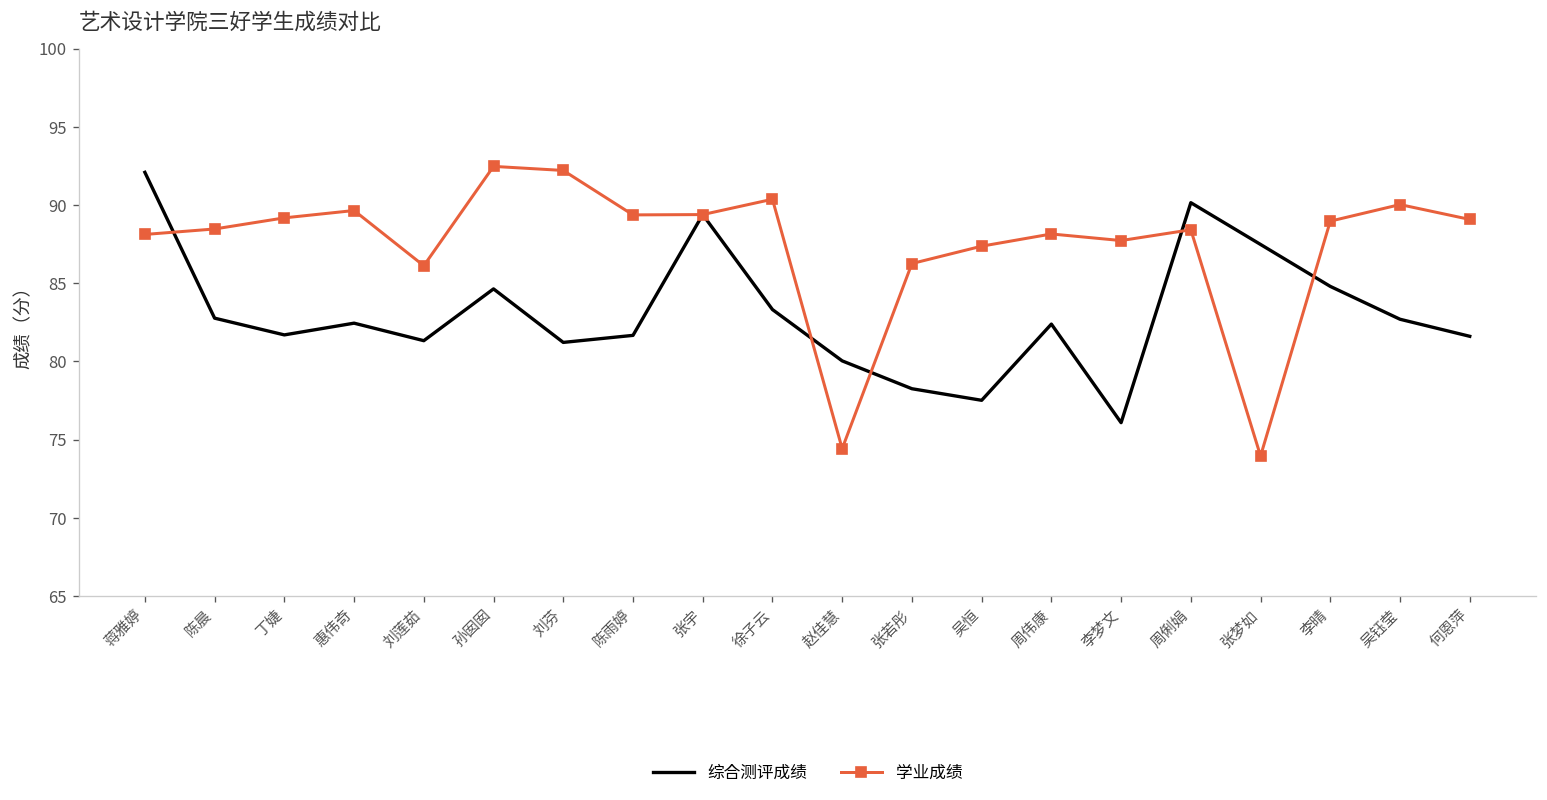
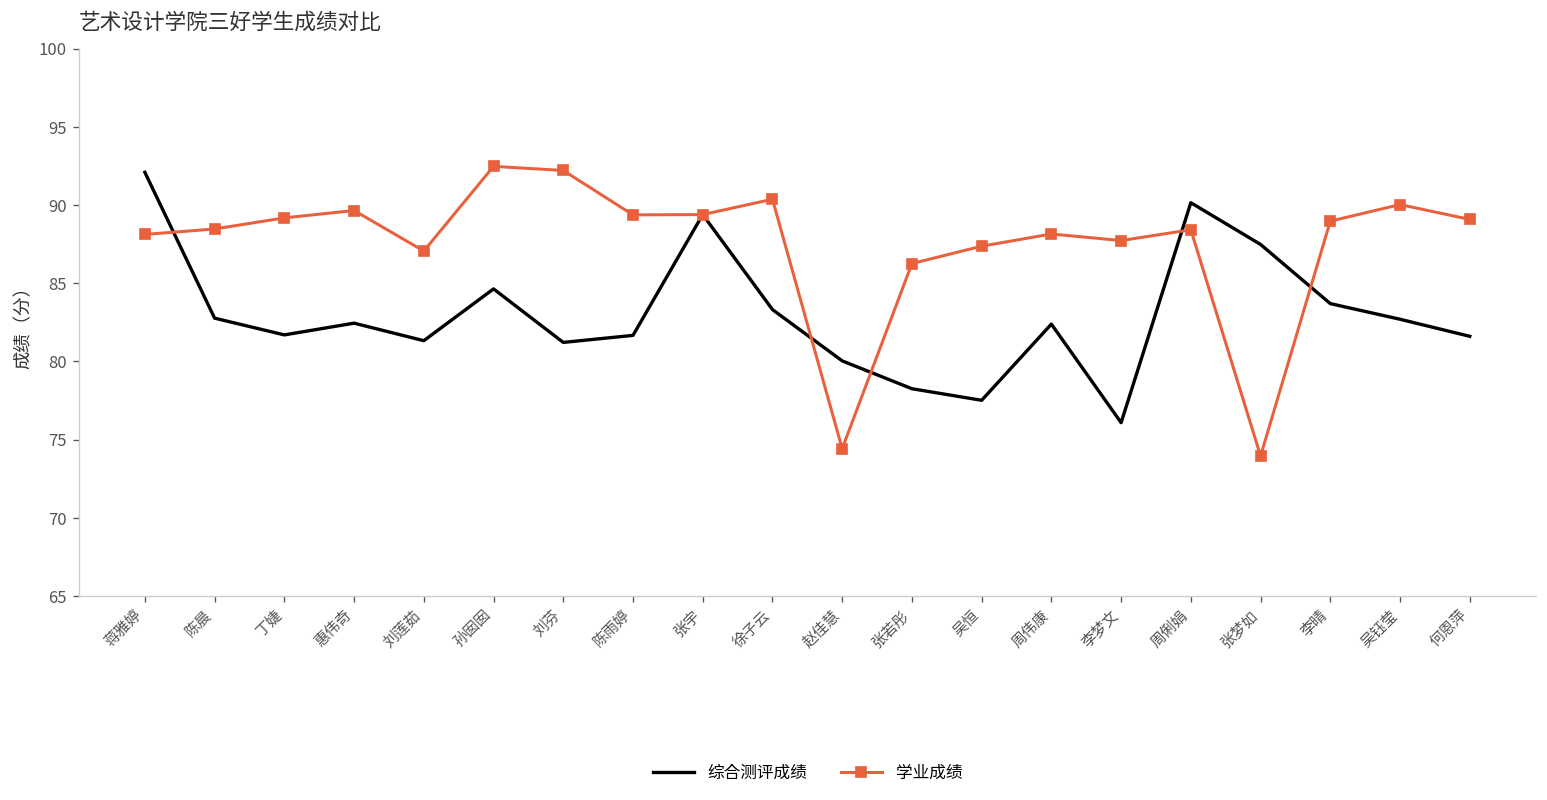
学业成绩, 刘莲茹: 86.1 -> 87.1
综合测评成绩, 李晴: 84.8 -> 83.7
